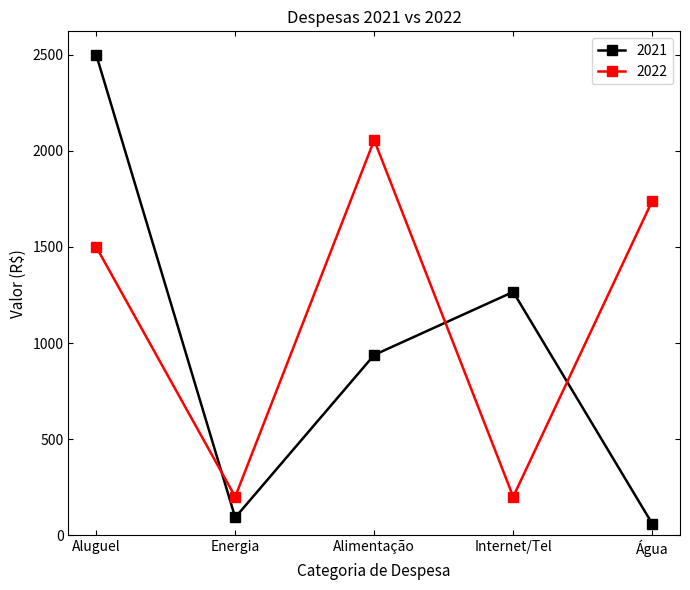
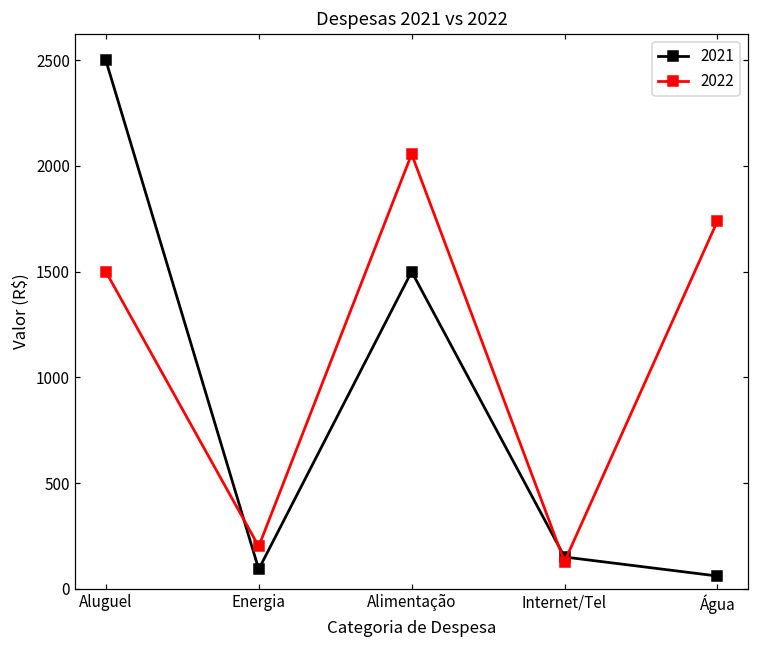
2021, Alimentação: 940 -> 1500
2021, Internet/Tel: 1270 -> 150
2022, Internet/Tel: 200 -> 130
